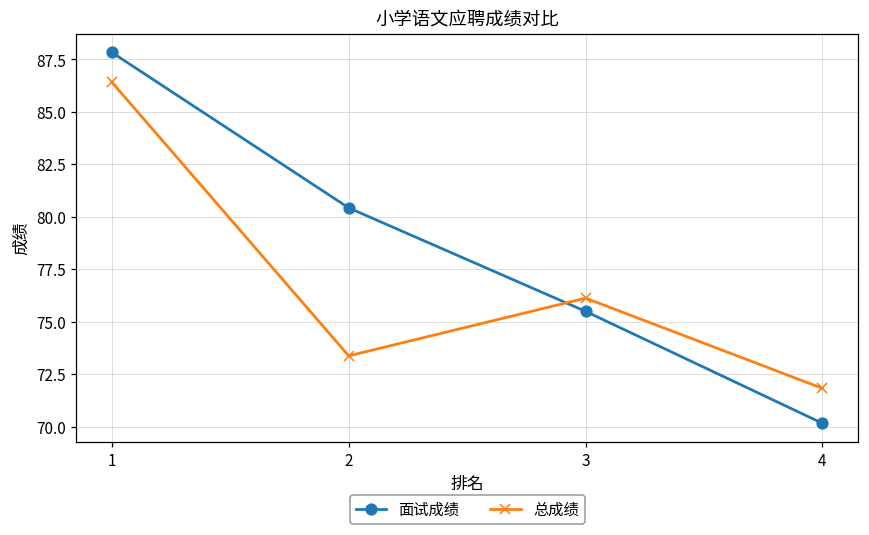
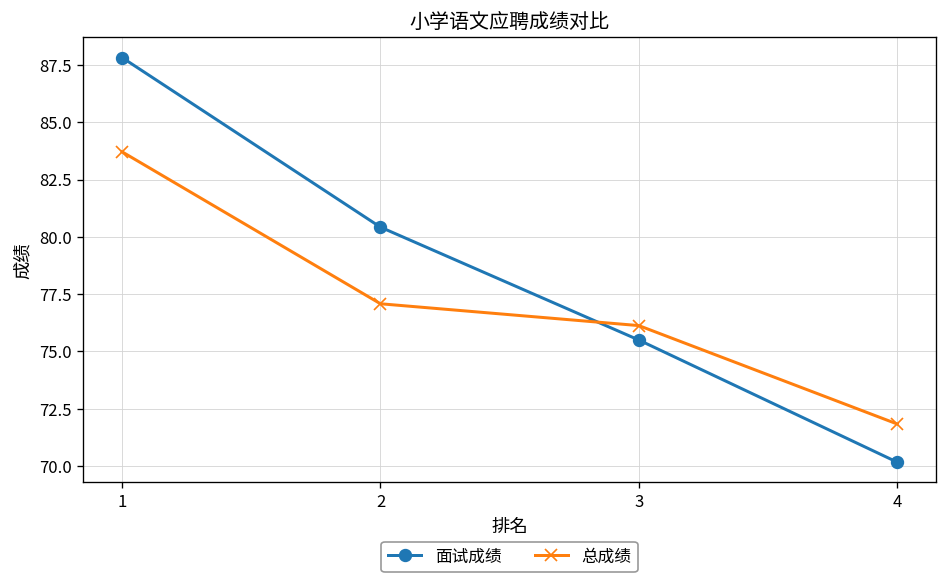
总成绩, 1: 86.4 -> 83.7
总成绩, 2: 73.4 -> 77.1
